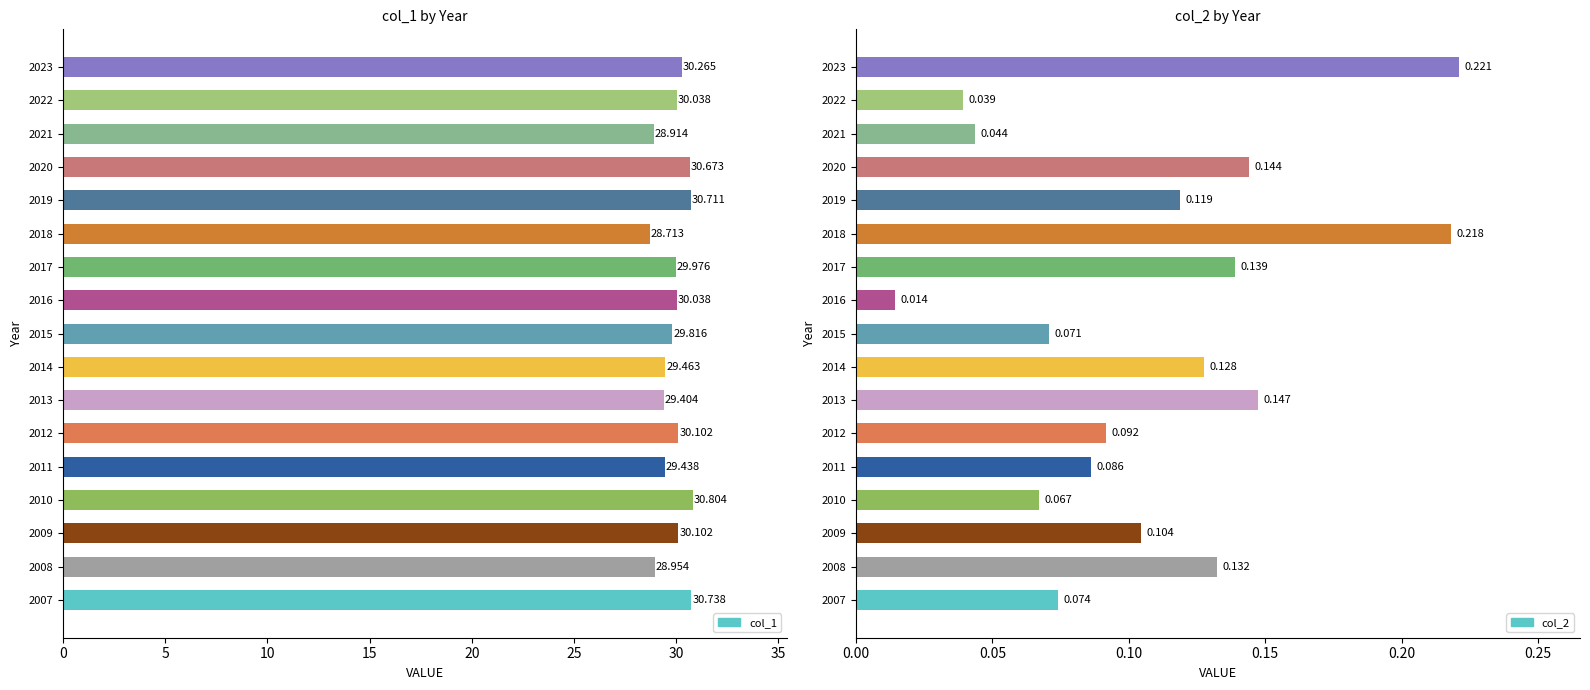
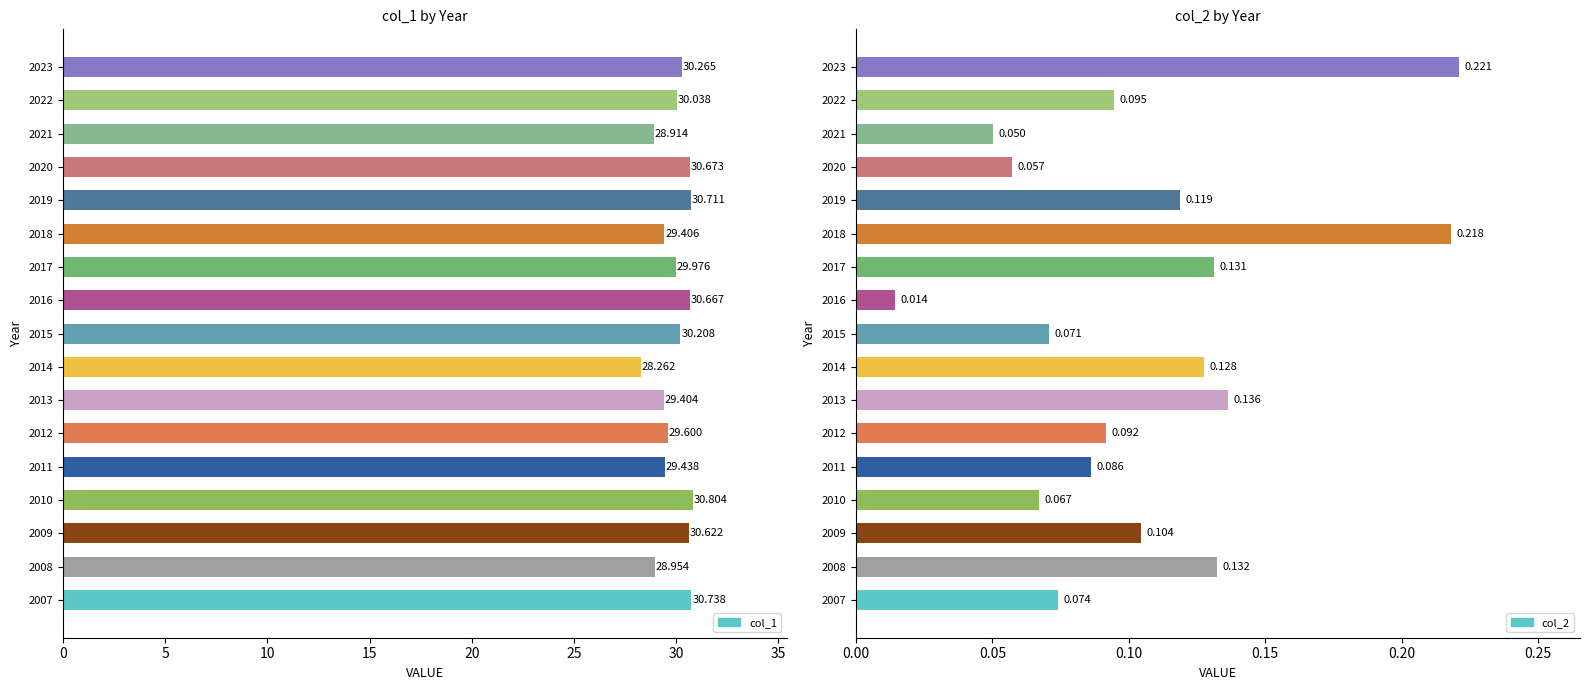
col_1 by Year, 2018: 28.713 -> 29.406
col_1 by Year, 2016: 30.038 -> 30.667
col_1 by Year, 2015: 29.816 -> 30.208
col_1 by Year, 2014: 29.463 -> 28.262
col_1 by Year, 2012: 30.102 -> 29.600
col_1 by Year, 2009: 30.102 -> 30.622
col_2 by Year, 2022: 0.039 -> 0.095
col_2 by Year, 2021: 0.044 -> 0.050
col_2 by Year, 2020: 0.144 -> 0.057
col_2 by Year, 2017: 0.139 -> 0.131
col_2 by Year, 2013: 0.147 -> 0.136
